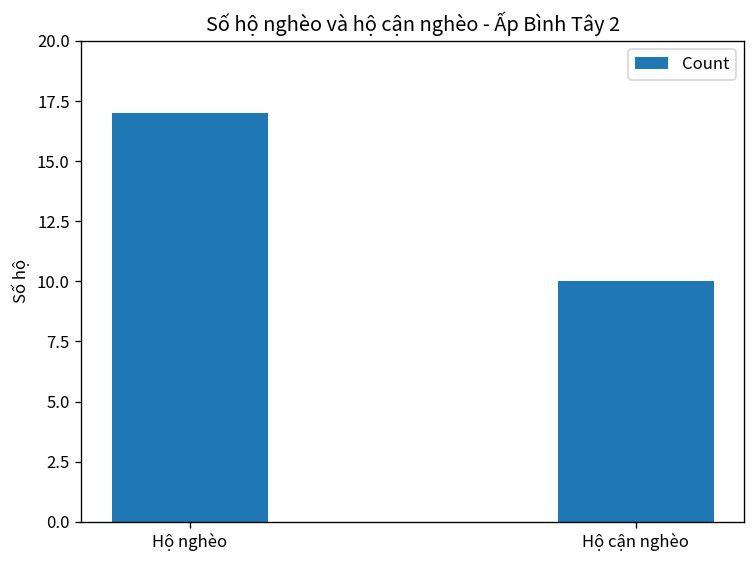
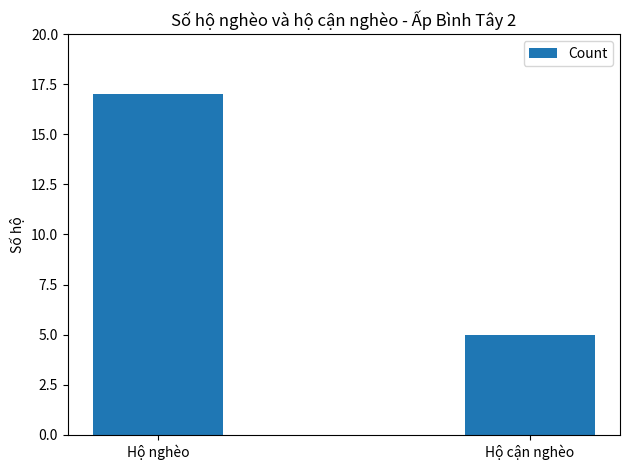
Hộ cận nghèo: 10 -> 5
